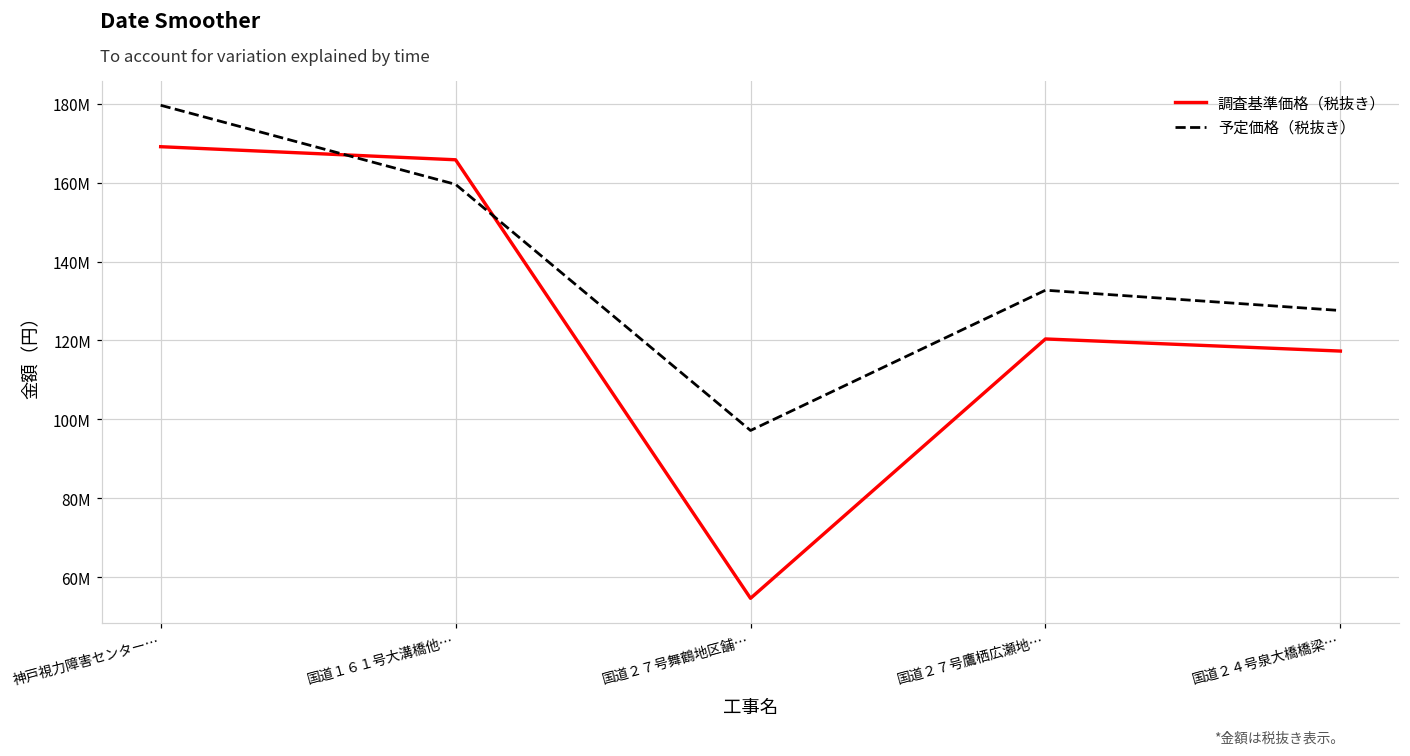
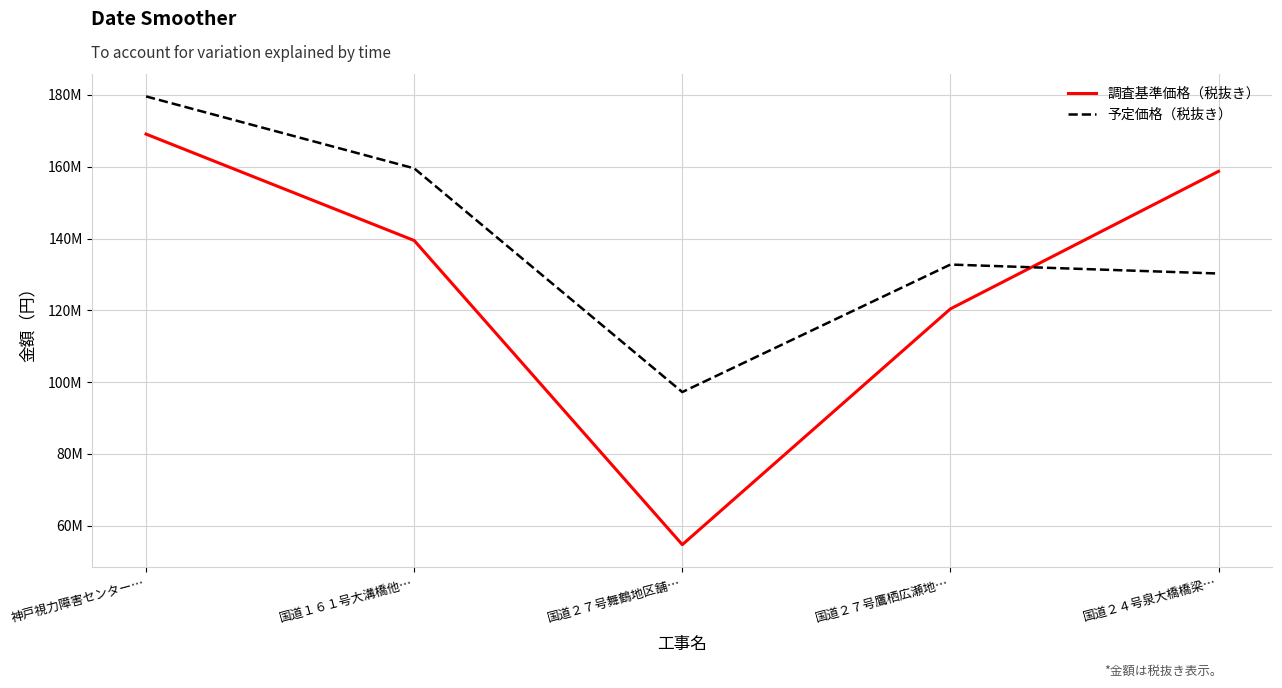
調査基準価格（税抜き）, 国道１６１号大溝橋他…: 166000000 -> 139000000
調査基準価格（税抜き）, 国道２４号泉大橋橋梁…: 117000000 -> 159000000
予定価格（税抜き）, 国道２４号泉大橋橋梁…: 128000000 -> 130000000
